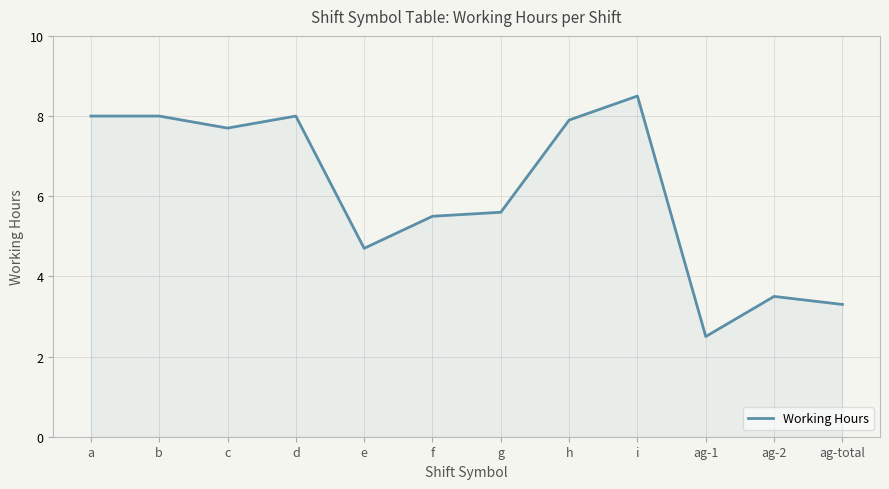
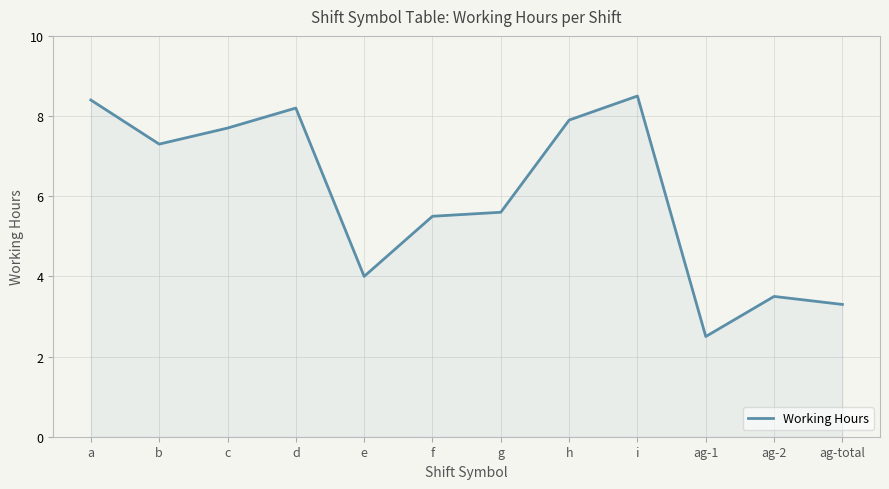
a: 8.0 -> 8.4
b: 8.0 -> 7.3
d: 8.0 -> 8.2
e: 4.7 -> 4.0
